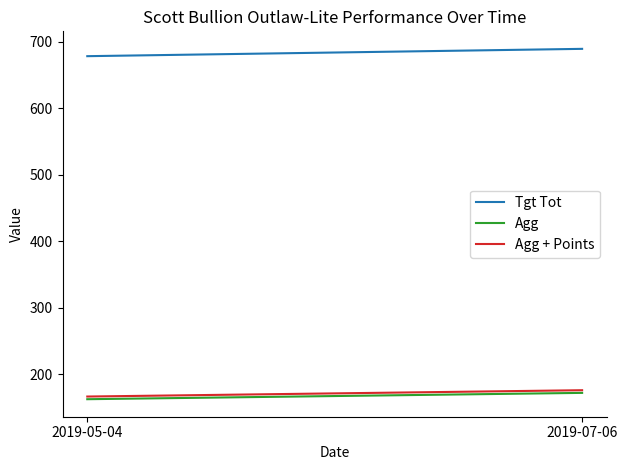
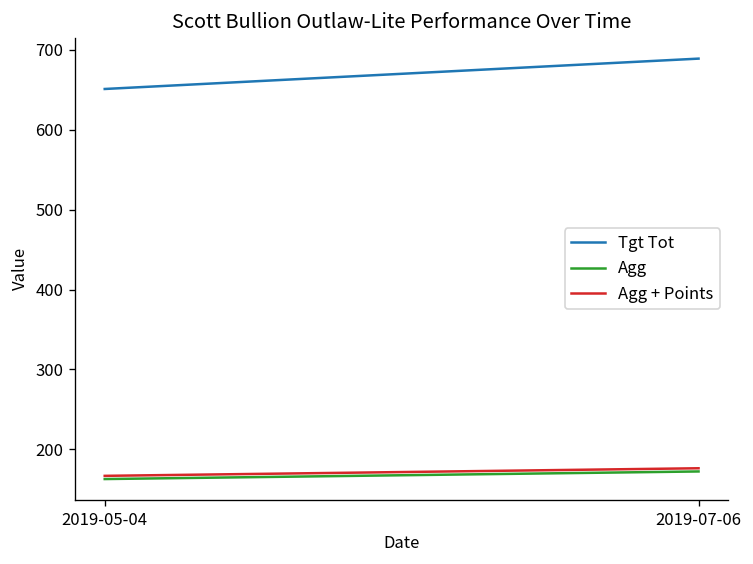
Tgt Tot, 2019-05-04: 680 -> 650
